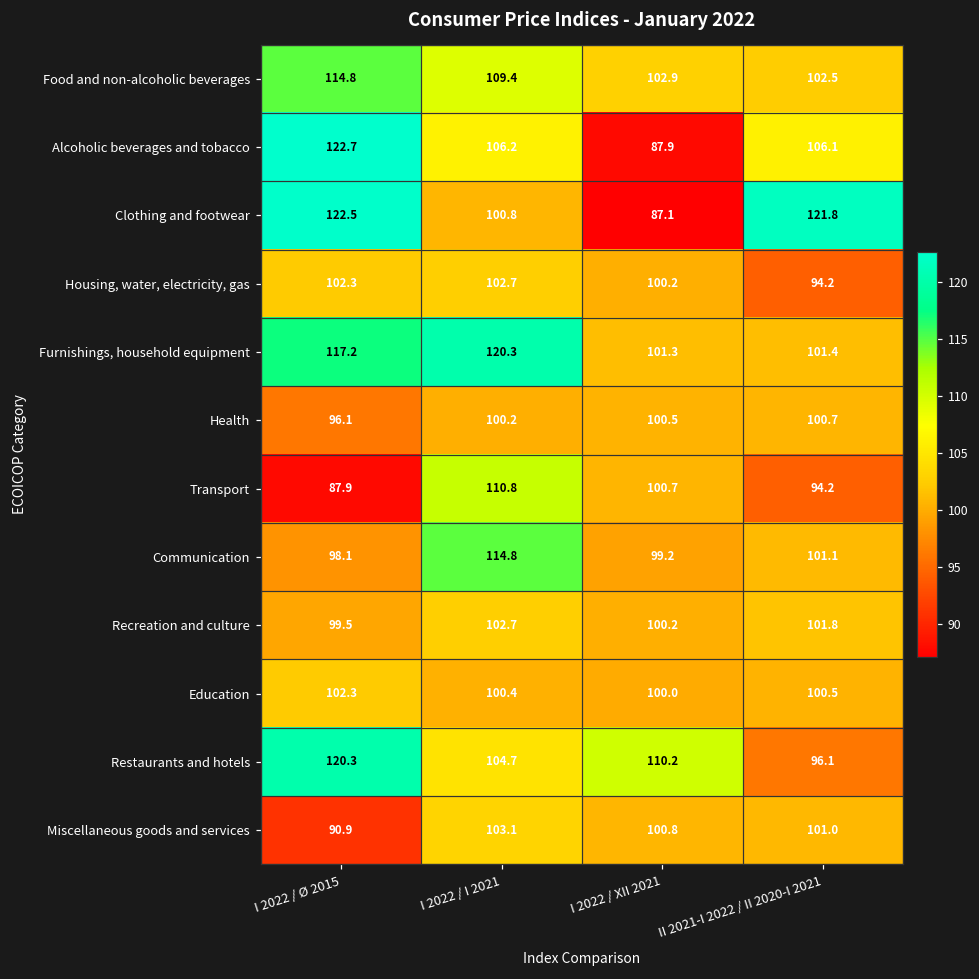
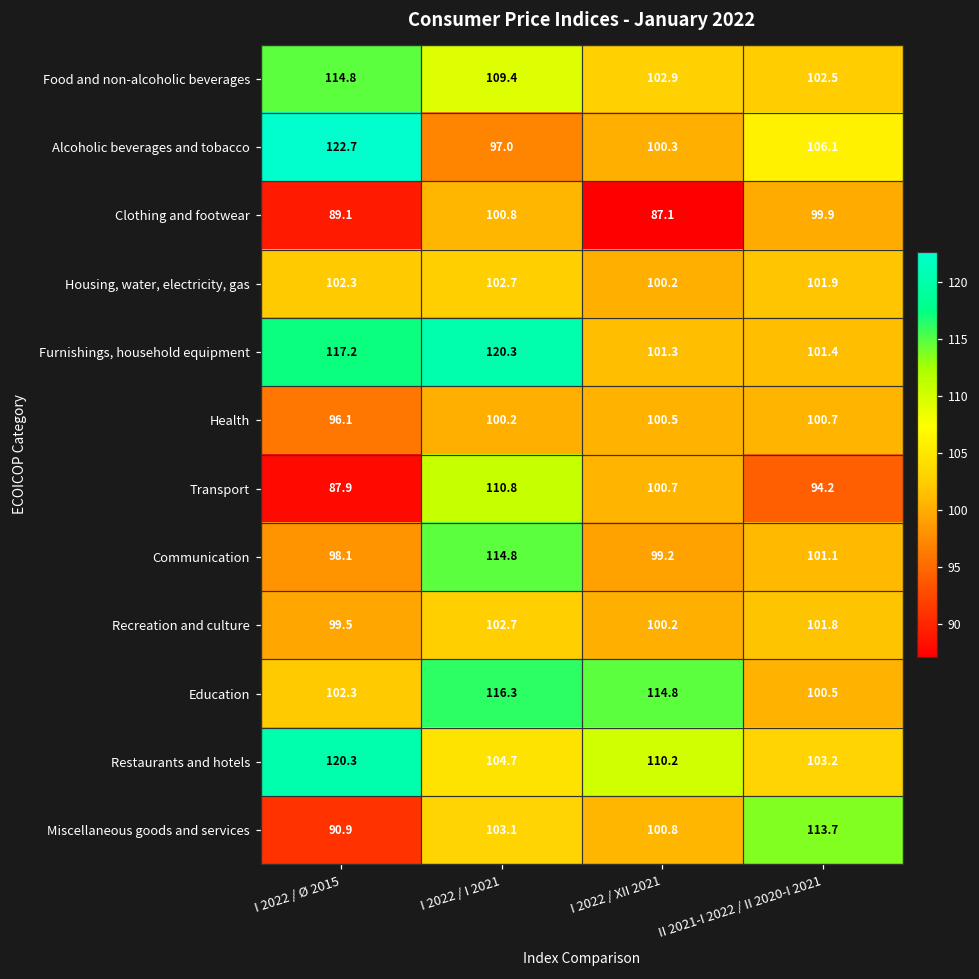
Alcoholic beverages and tobacco, I 2022 / I 2021: 106.2 -> 97.0
Alcoholic beverages and tobacco, I 2022 / XII 2021: 87.9 -> 100.3
Clothing and footwear, I 2022 / Ø 2015: 122.5 -> 89.1
Clothing and footwear, II 2021-I 2022 / II 2020-I 2021: 121.8 -> 99.9
Housing, water, electricity, gas, II 2021-I 2022 / II 2020-I 2021: 94.2 -> 101.9
Education, I 2022 / I 2021: 100.4 -> 116.3
Education, I 2022 / XII 2021: 100.0 -> 114.8
Restaurants and hotels, II 2021-I 2022 / II 2020-I 2021: 96.1 -> 103.2
Miscellaneous goods and services, II 2021-I 2022 / II 2020-I 2021: 101.0 -> 113.7
